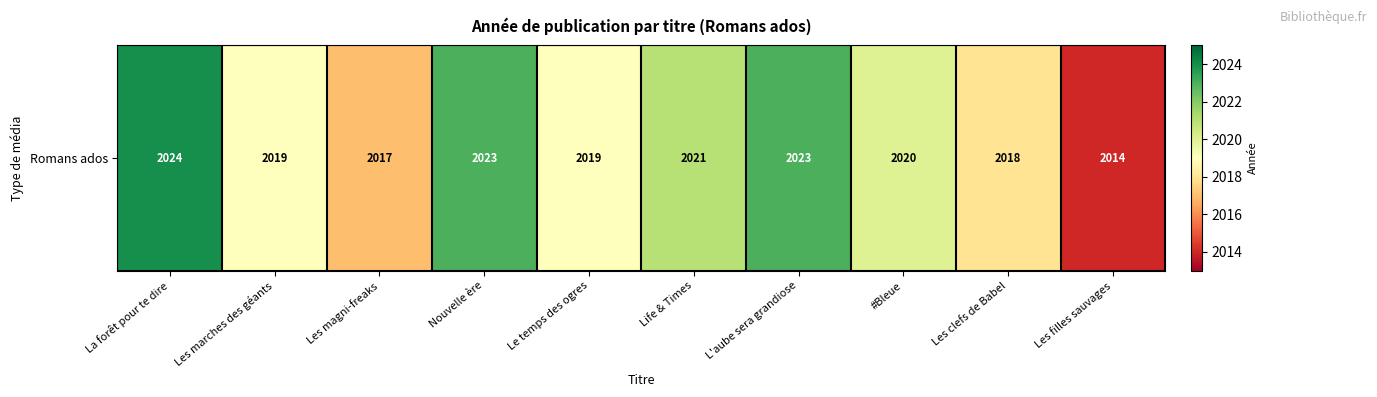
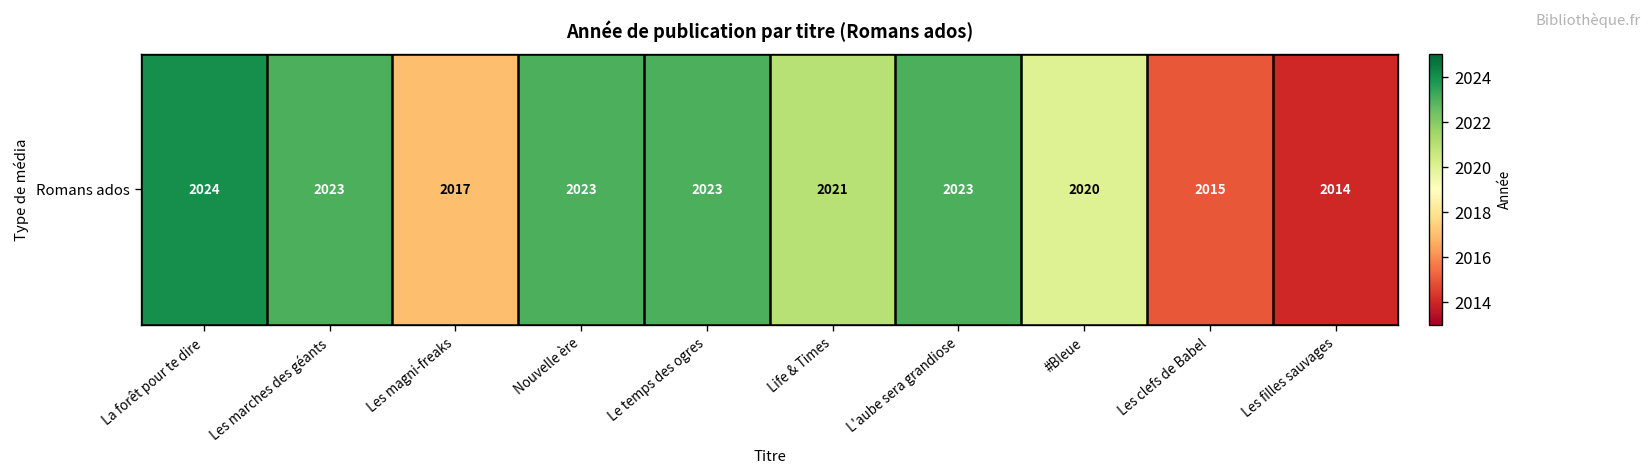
Romans ados, Les marches des géants: 2019 -> 2023
Romans ados, Le temps des ogres: 2019 -> 2023
Romans ados, Les clefs de Babel: 2018 -> 2015
